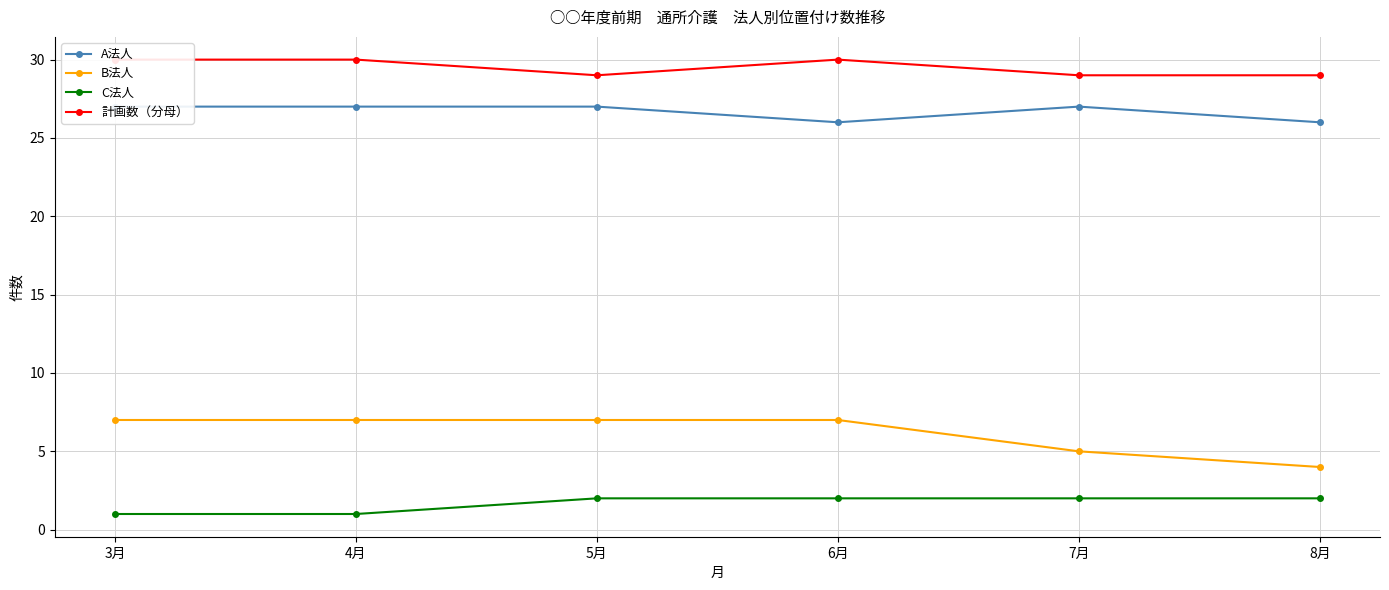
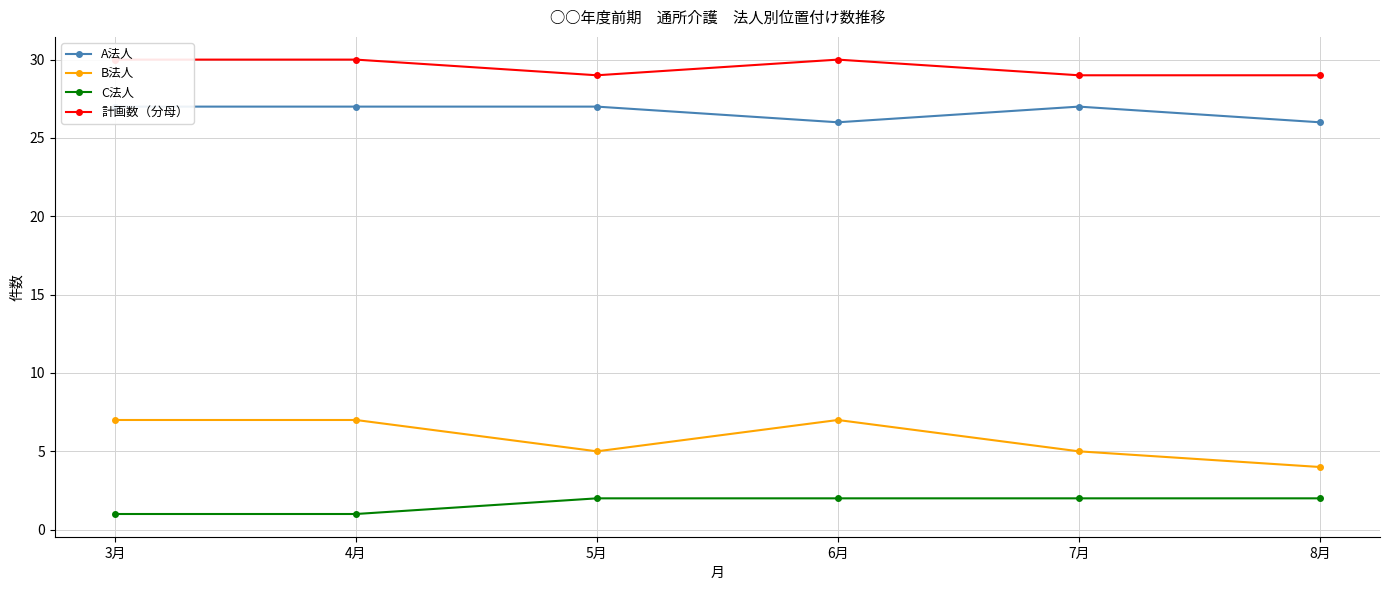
B法人, 5月: 7 -> 5
